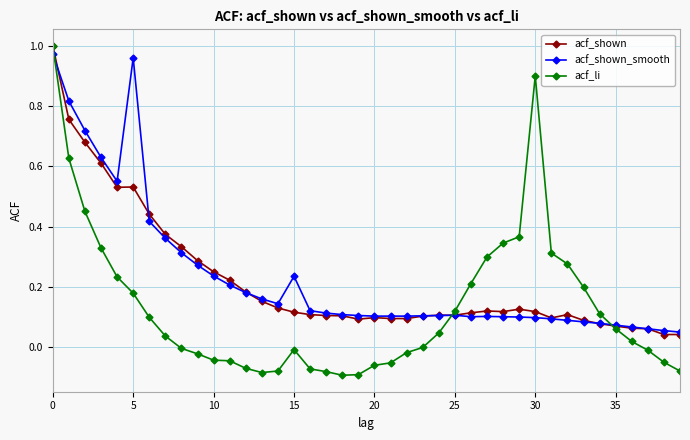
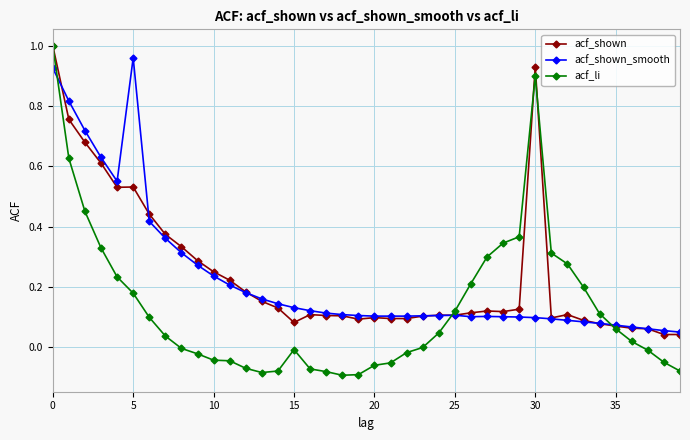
acf_shown_smooth, 0: 0.97 -> 0.93
acf_shown, 15: 0.12 -> 0.08
acf_shown_smooth, 15: 0.24 -> 0.13
acf_shown, 30: 0.12 -> 0.93
